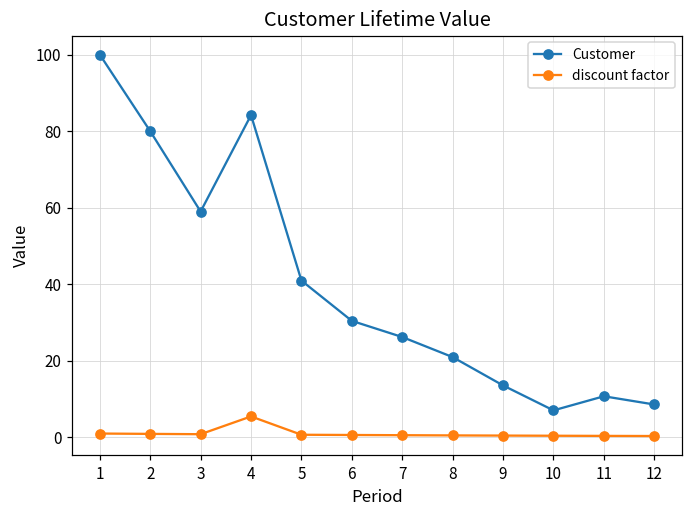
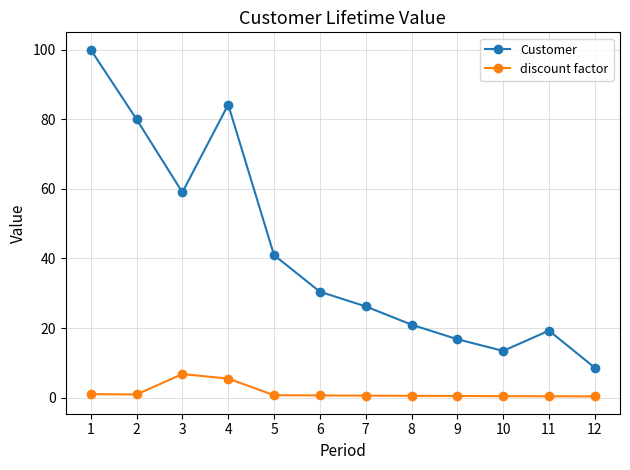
discount factor, 3: 1 -> 7
Customer, 9: 14 -> 17
Customer, 10: 7 -> 13
Customer, 11: 11 -> 19
